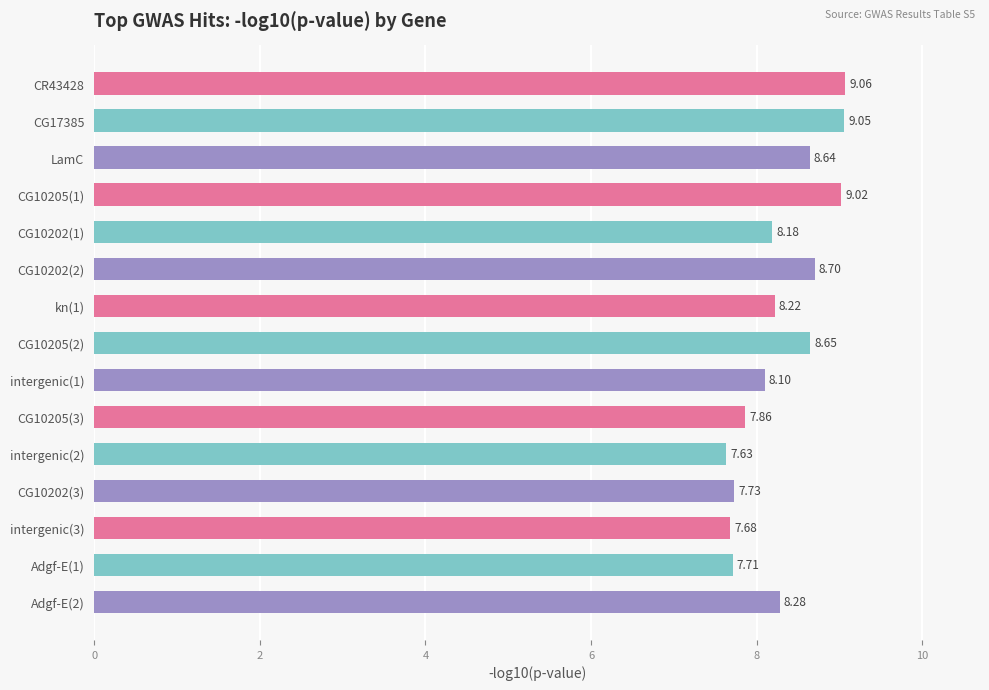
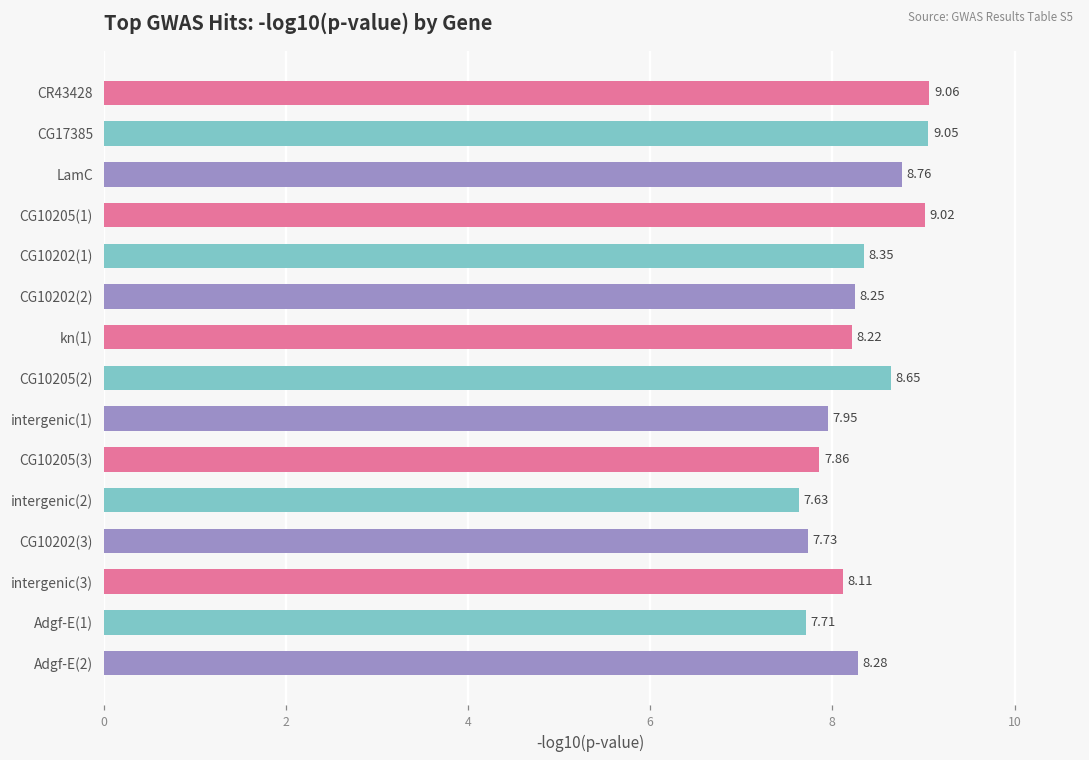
LamC: 8.64 -> 8.76
CG10202(1): 8.18 -> 8.35
CG10202(2): 8.70 -> 8.25
intergenic(1): 8.10 -> 7.95
intergenic(3): 7.68 -> 8.11
